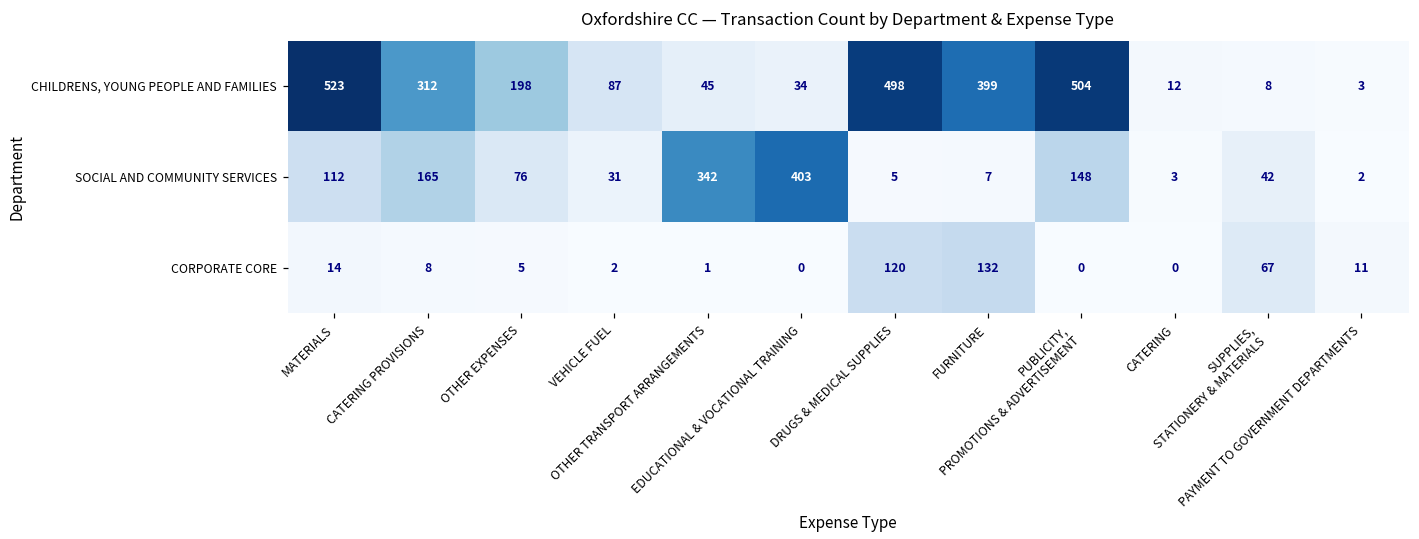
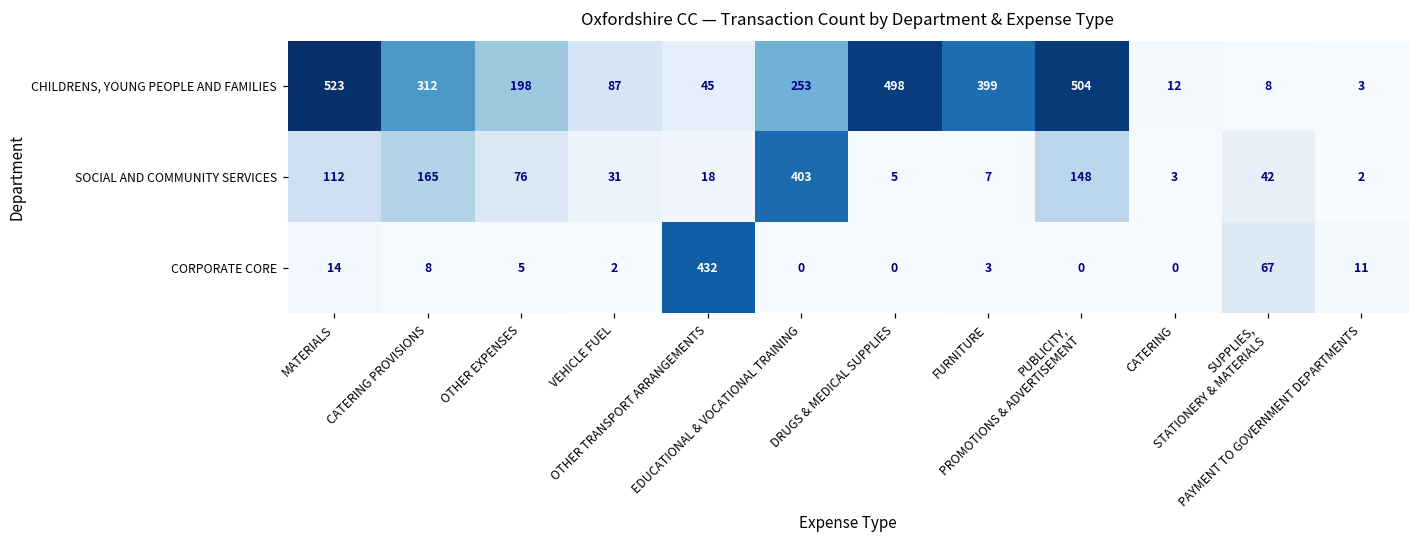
CHILDRENS, YOUNG PEOPLE AND FAMILIES, EDUCATIONAL & VOCATIONAL TRAINING: 34 -> 253
SOCIAL AND COMMUNITY SERVICES, OTHER TRANSPORT ARRANGEMENTS: 342 -> 18
CORPORATE CORE, OTHER TRANSPORT ARRANGEMENTS: 1 -> 432
CORPORATE CORE, DRUGS & MEDICAL SUPPLIES: 120 -> 0
CORPORATE CORE, FURNITURE: 132 -> 3
